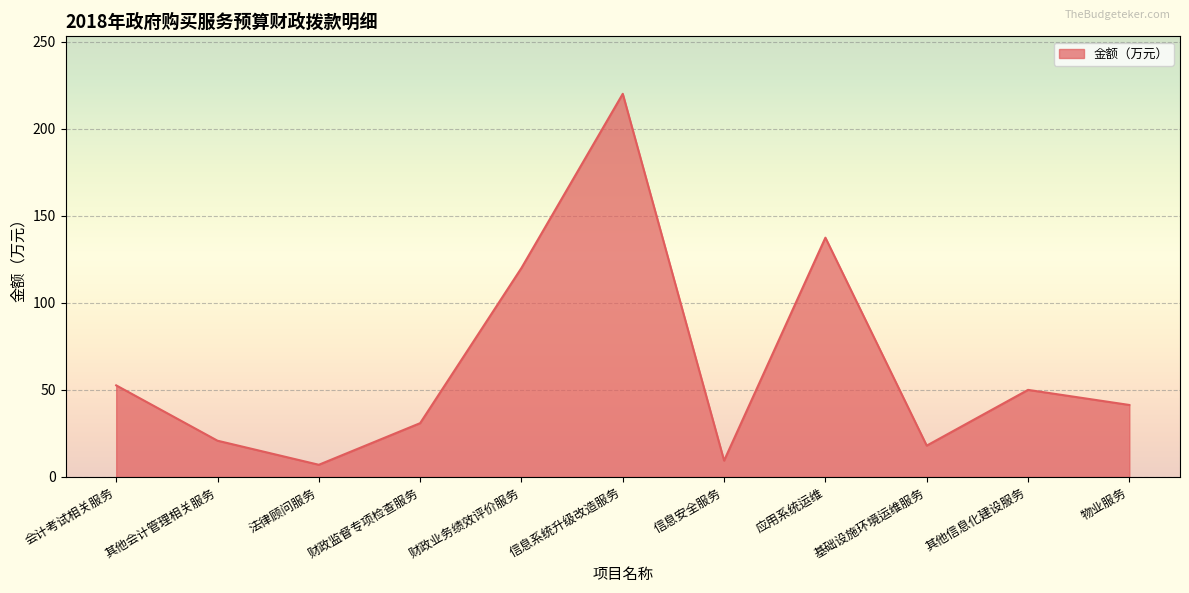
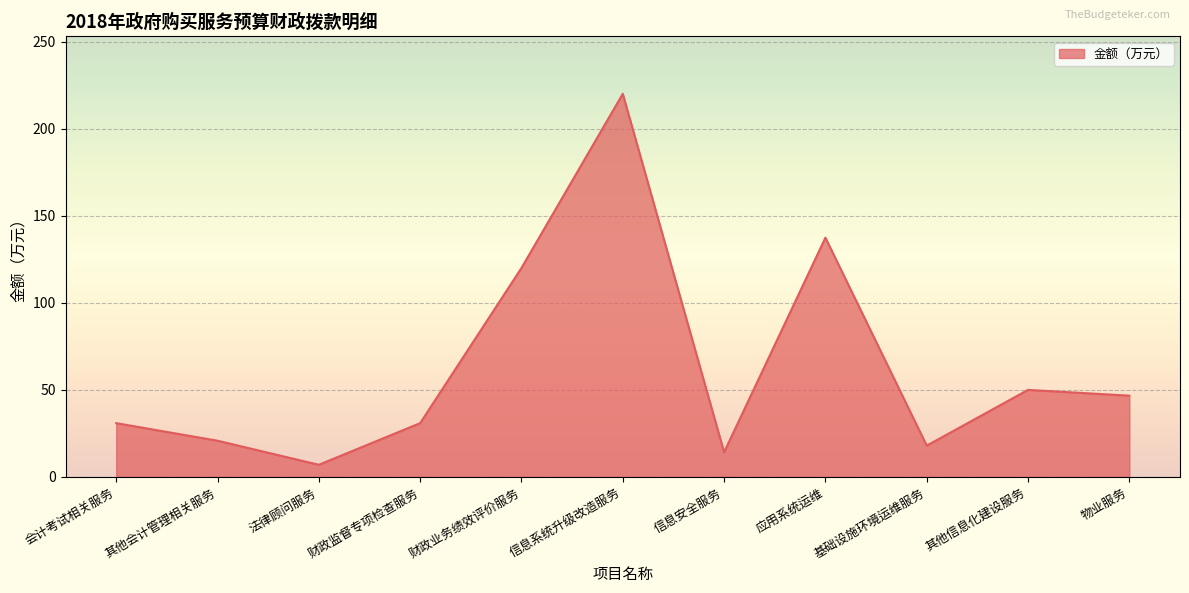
会计考试相关服务: 53 -> 31
信息安全服务: 9 -> 14
物业服务: 41 -> 47
